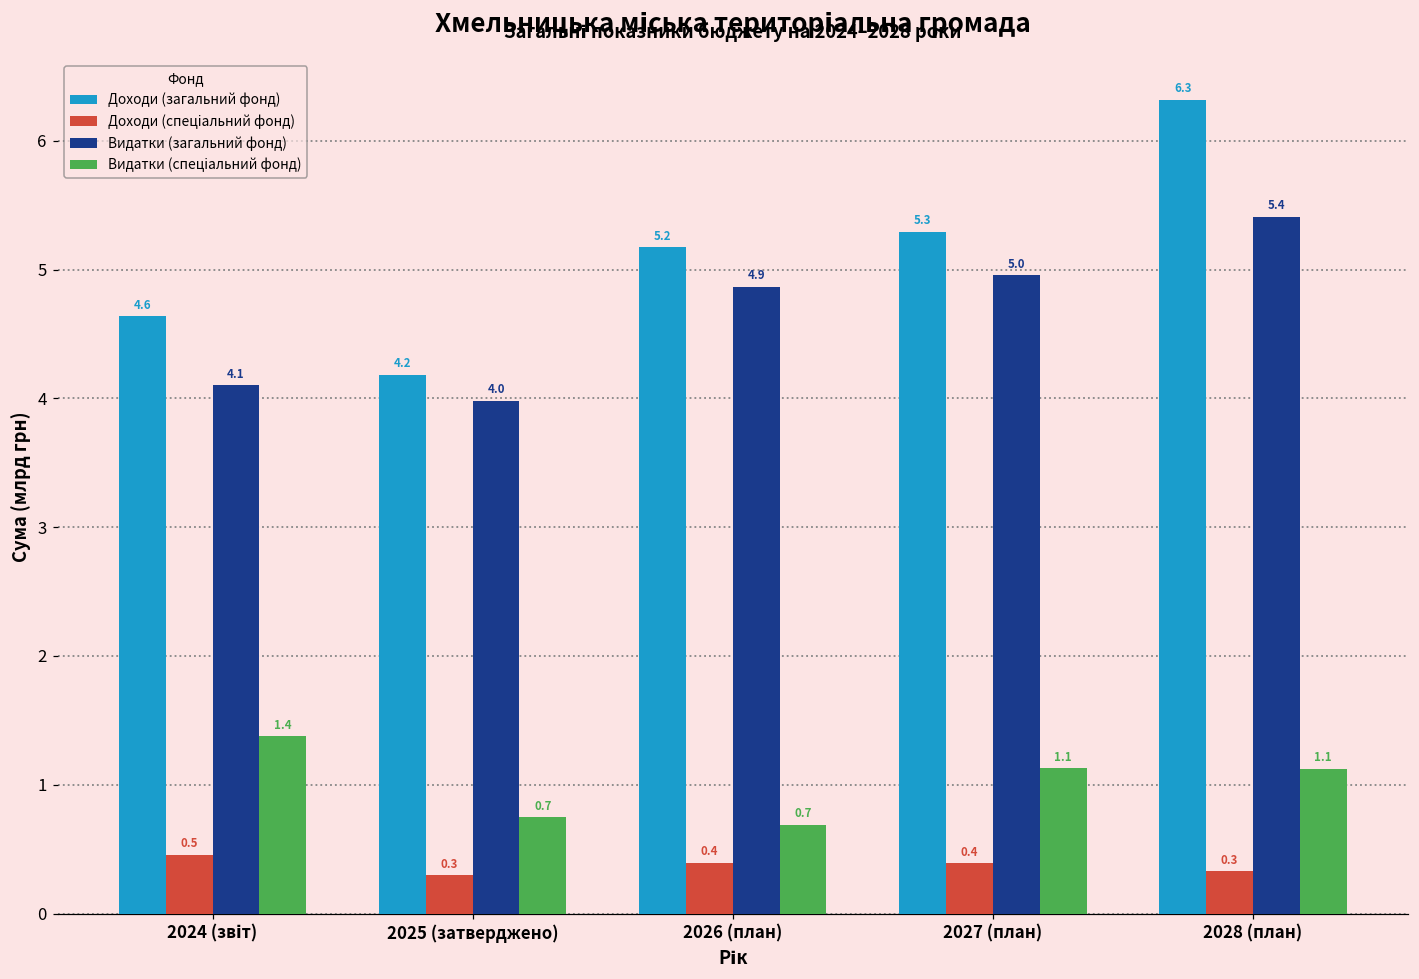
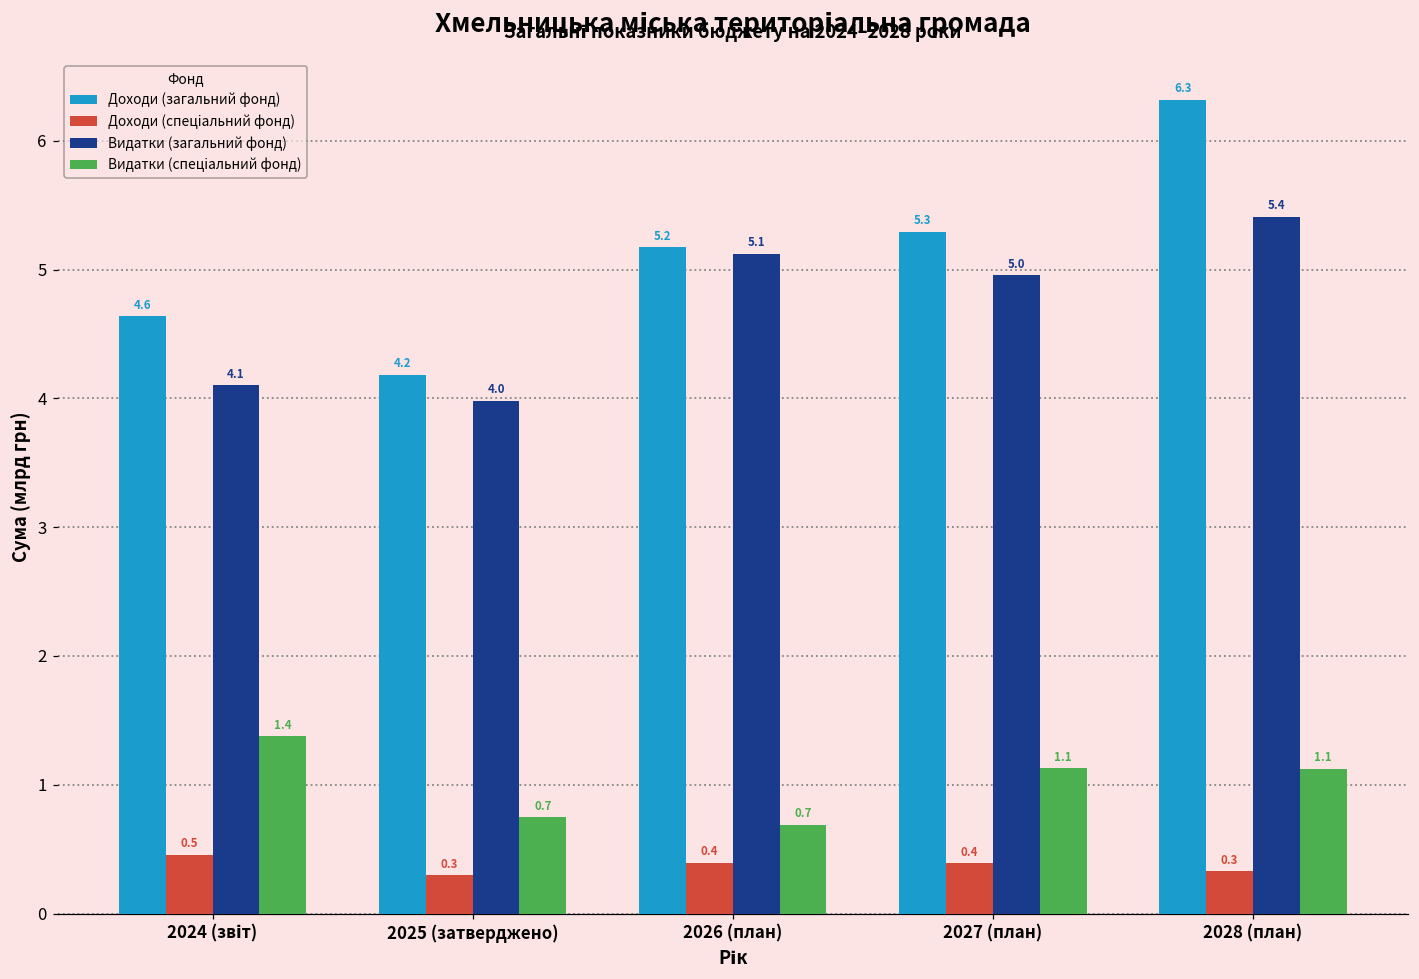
Видатки (загальний фонд), 2026 (план): 4.9 -> 5.1
